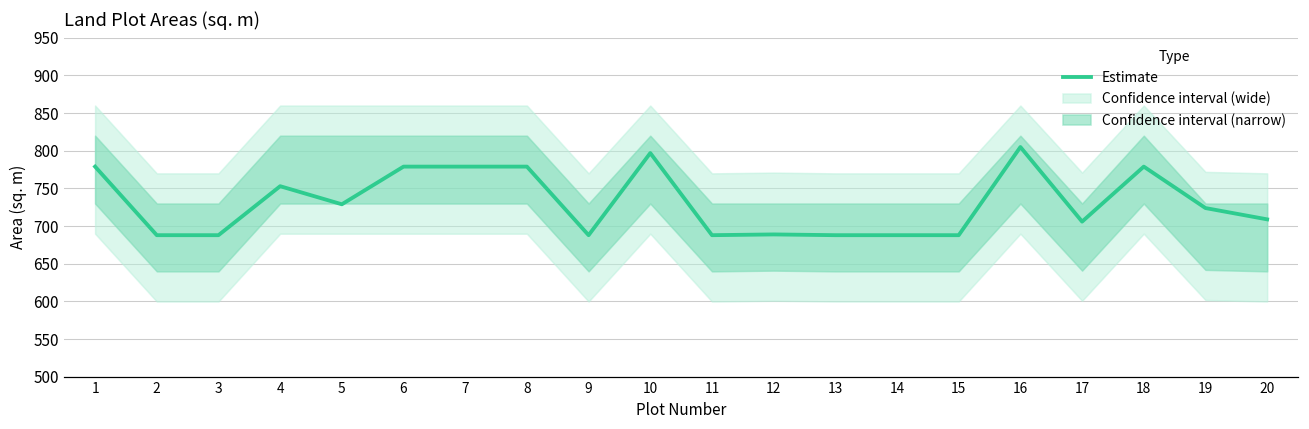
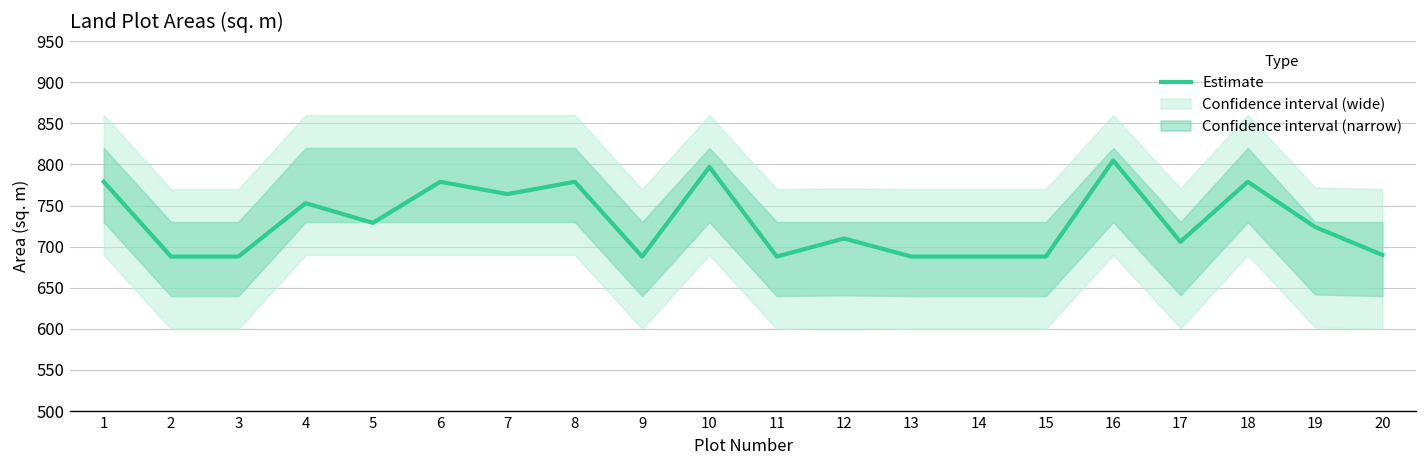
Estimate, 7: 780 -> 760
Estimate, 12: 690 -> 710
Estimate, 20: 710 -> 690
